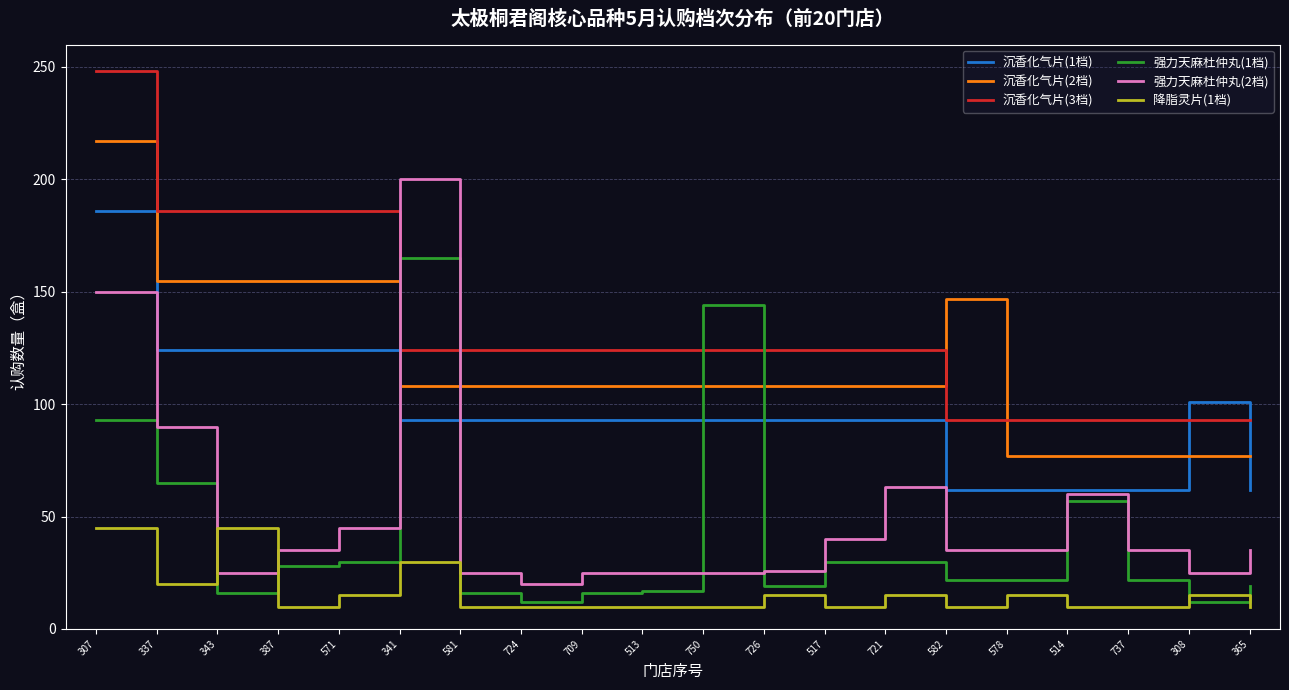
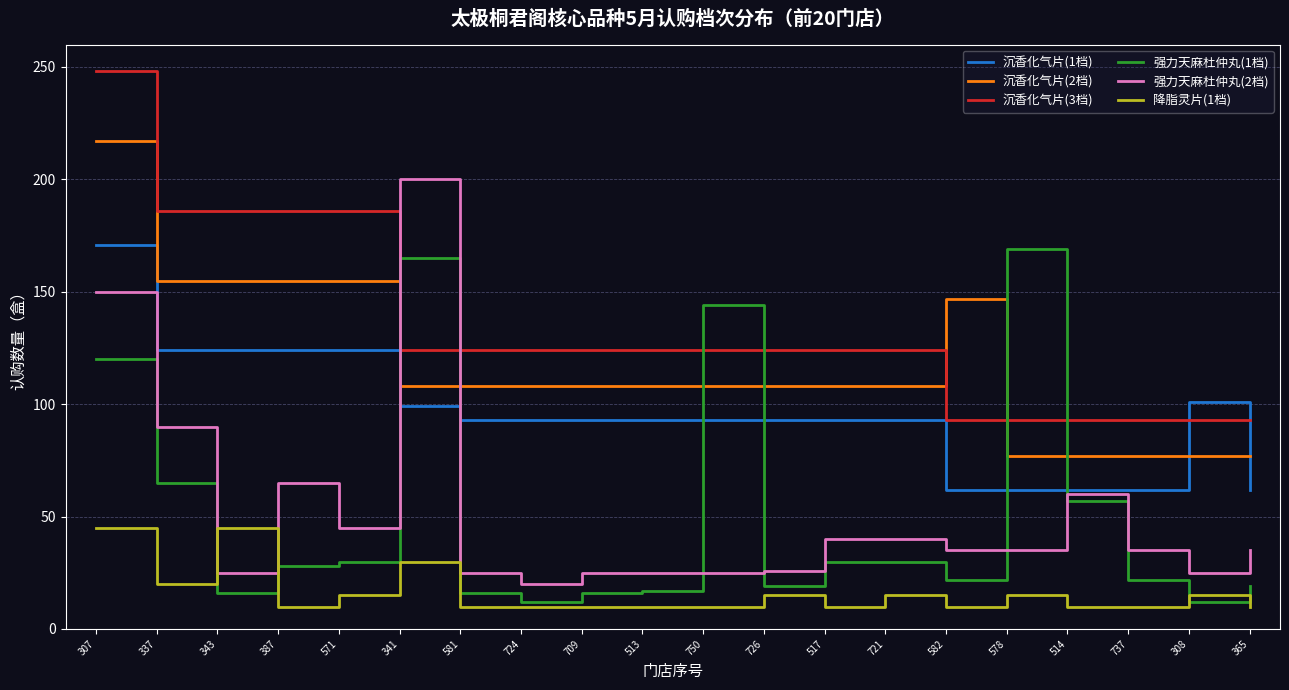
沉香化气片(1档), 307: 186 -> 171
强力天麻杜仲丸(1档), 307: 93 -> 120
强力天麻杜仲丸(2档), 387: 35 -> 65
沉香化气片(1档), 341: 93 -> 99
强力天麻杜仲丸(2档), 721: 63 -> 40
强力天麻杜仲丸(1档), 578: 22 -> 169
